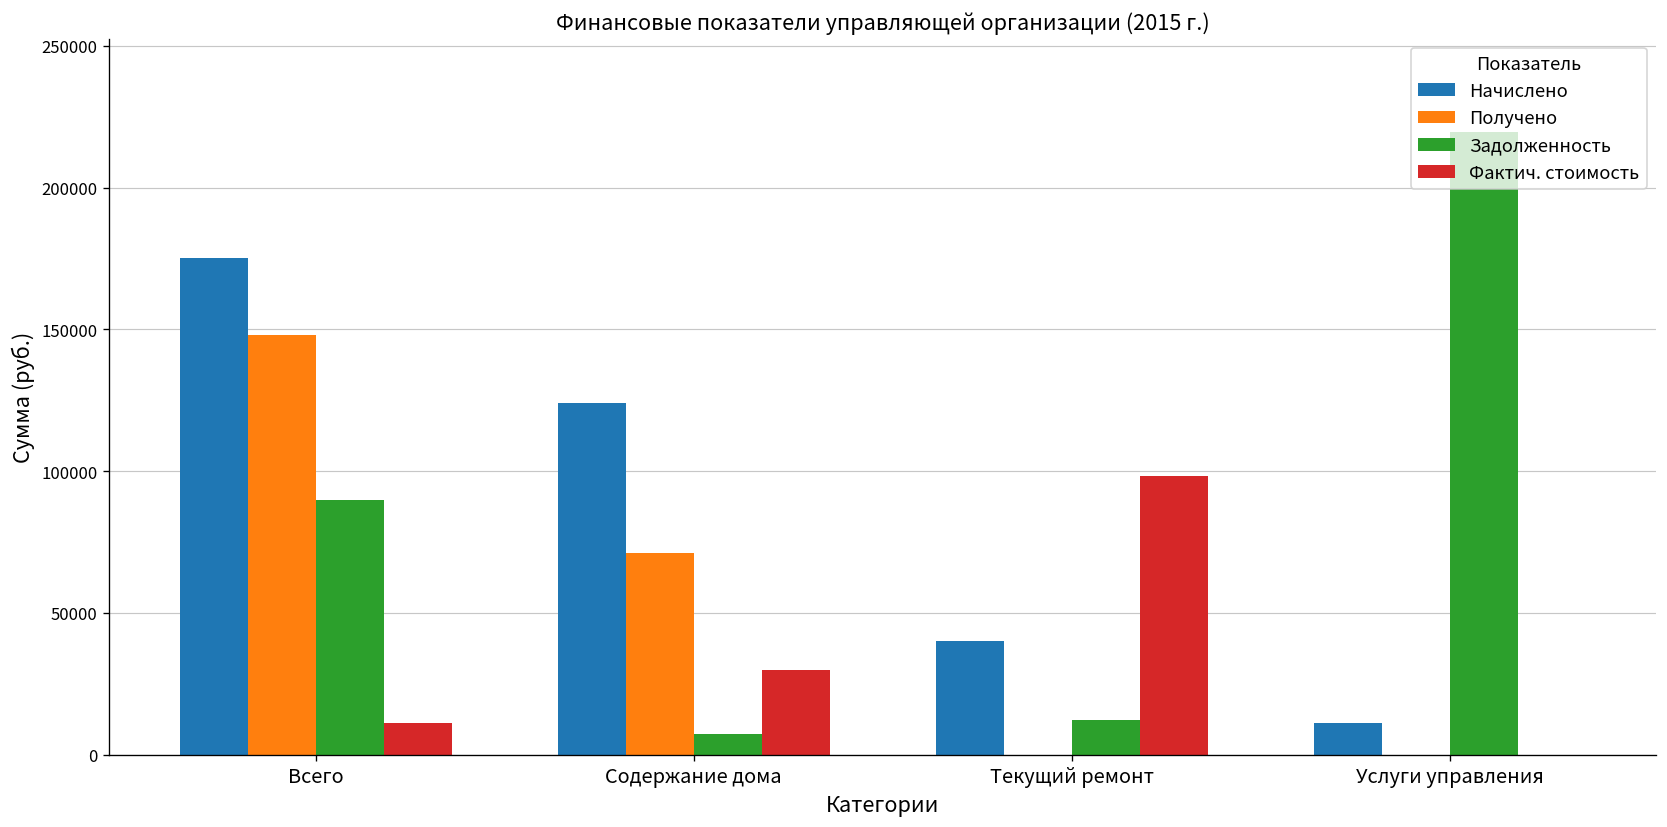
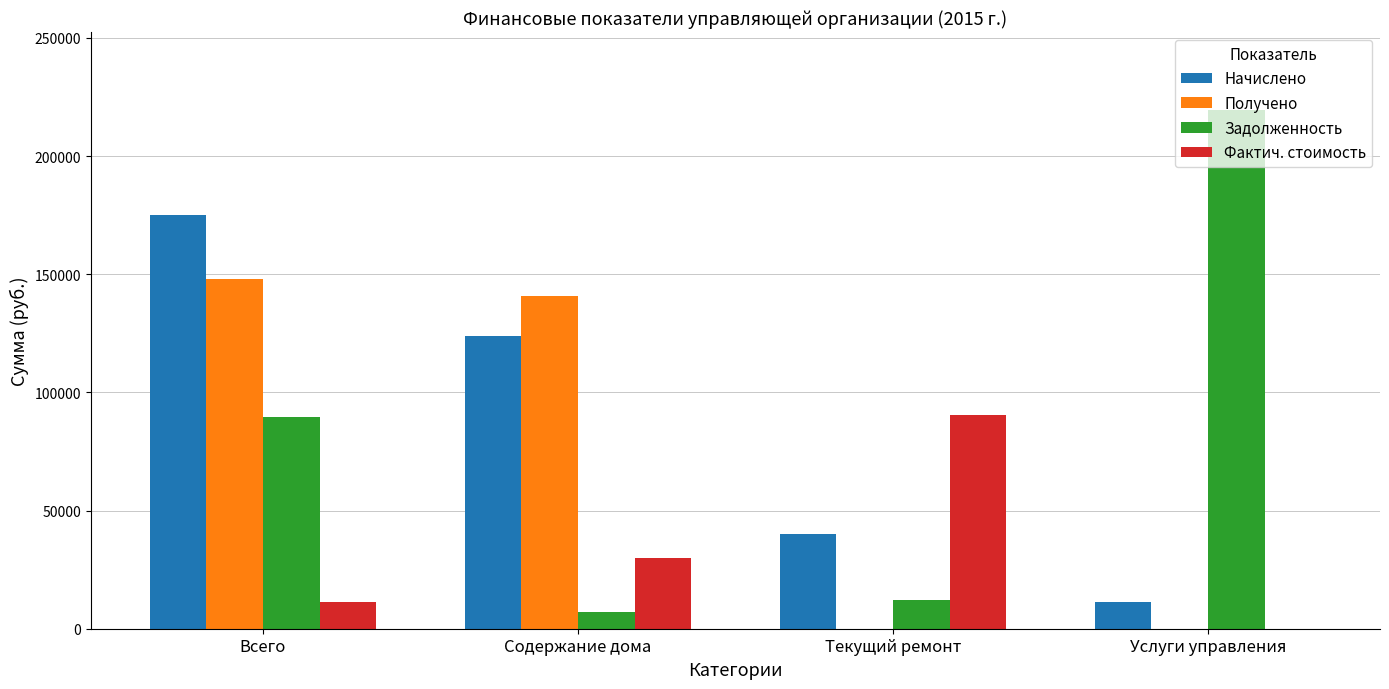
Получено, Содержание дома: 71000 -> 141000
Фактич. стоимость, Текущий ремонт: 98000 -> 90000
